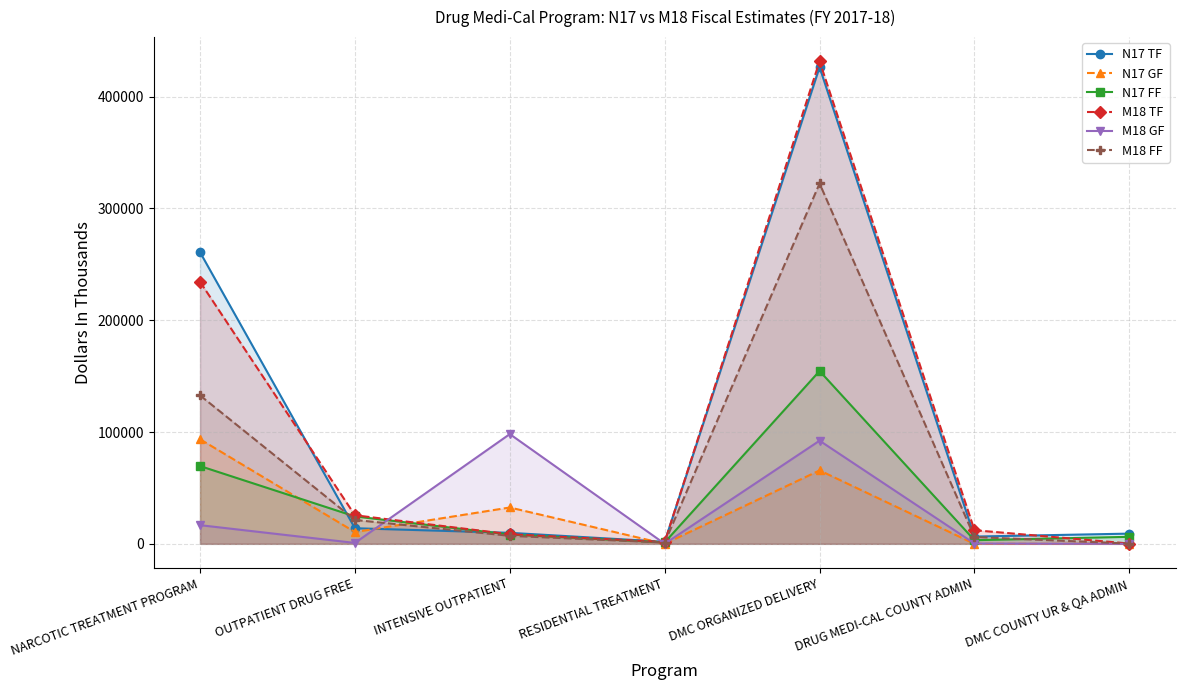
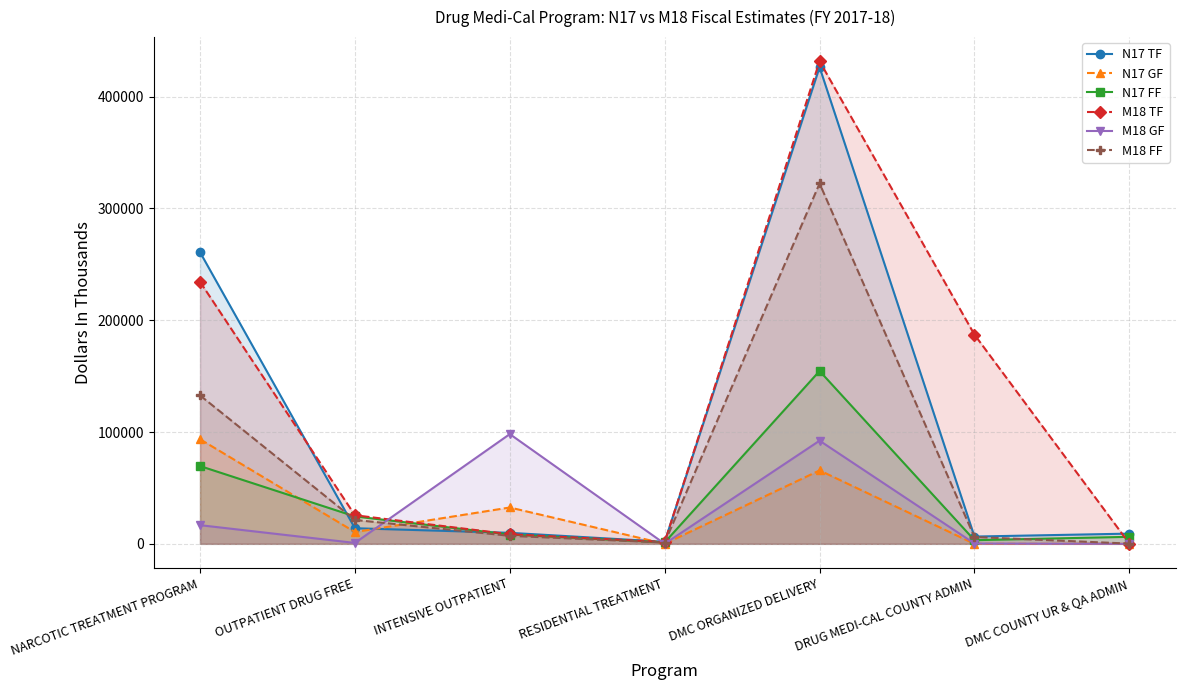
M18 TF, DRUG MEDI-CAL COUNTY ADMIN: 12000 -> 187000
